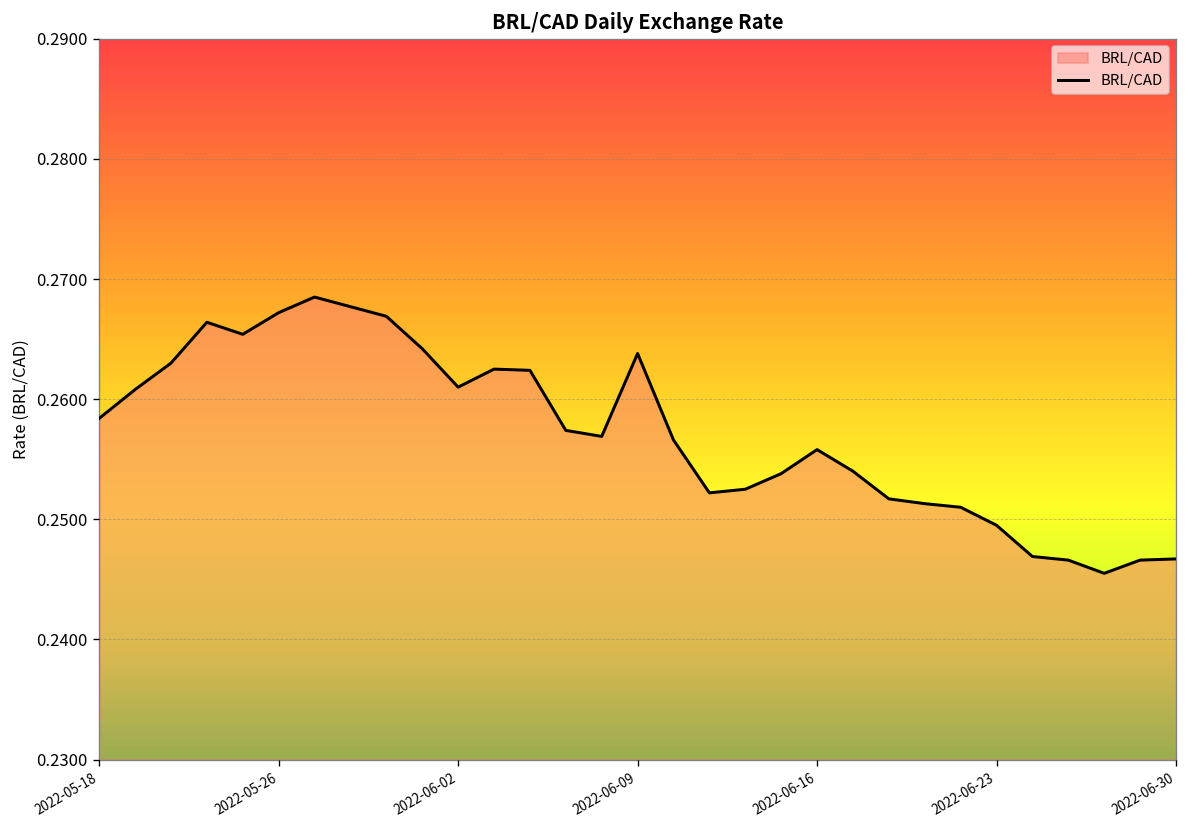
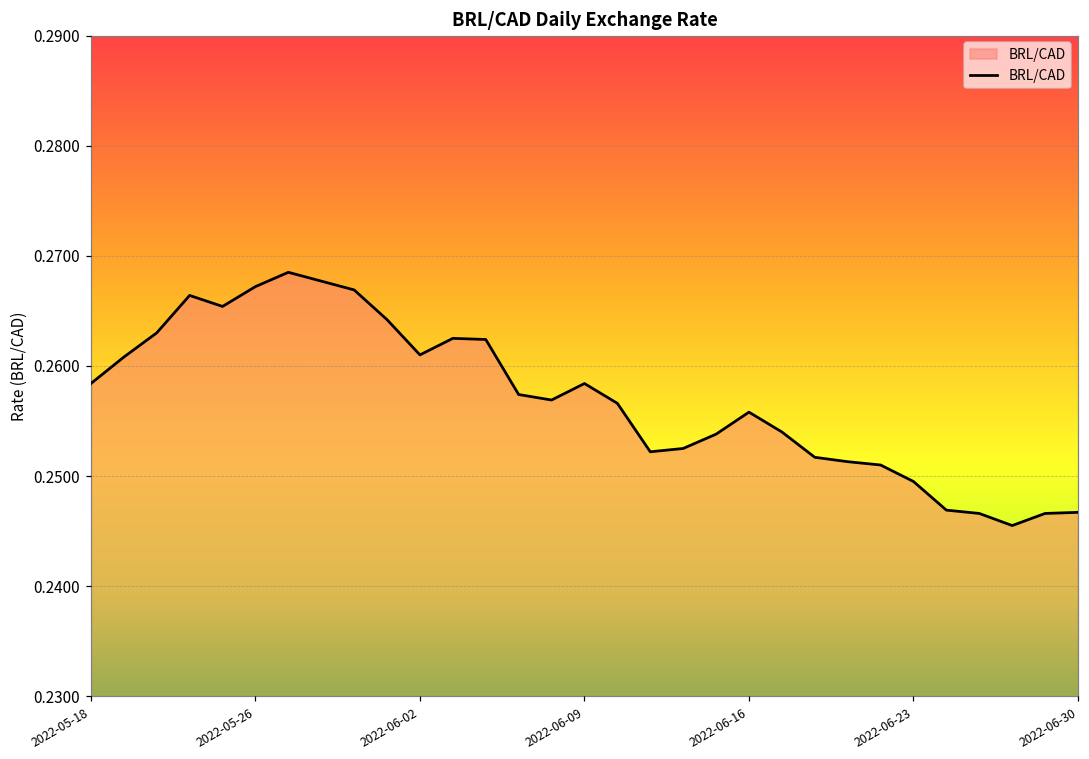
2022-06-09: 0.2638 -> 0.2584
